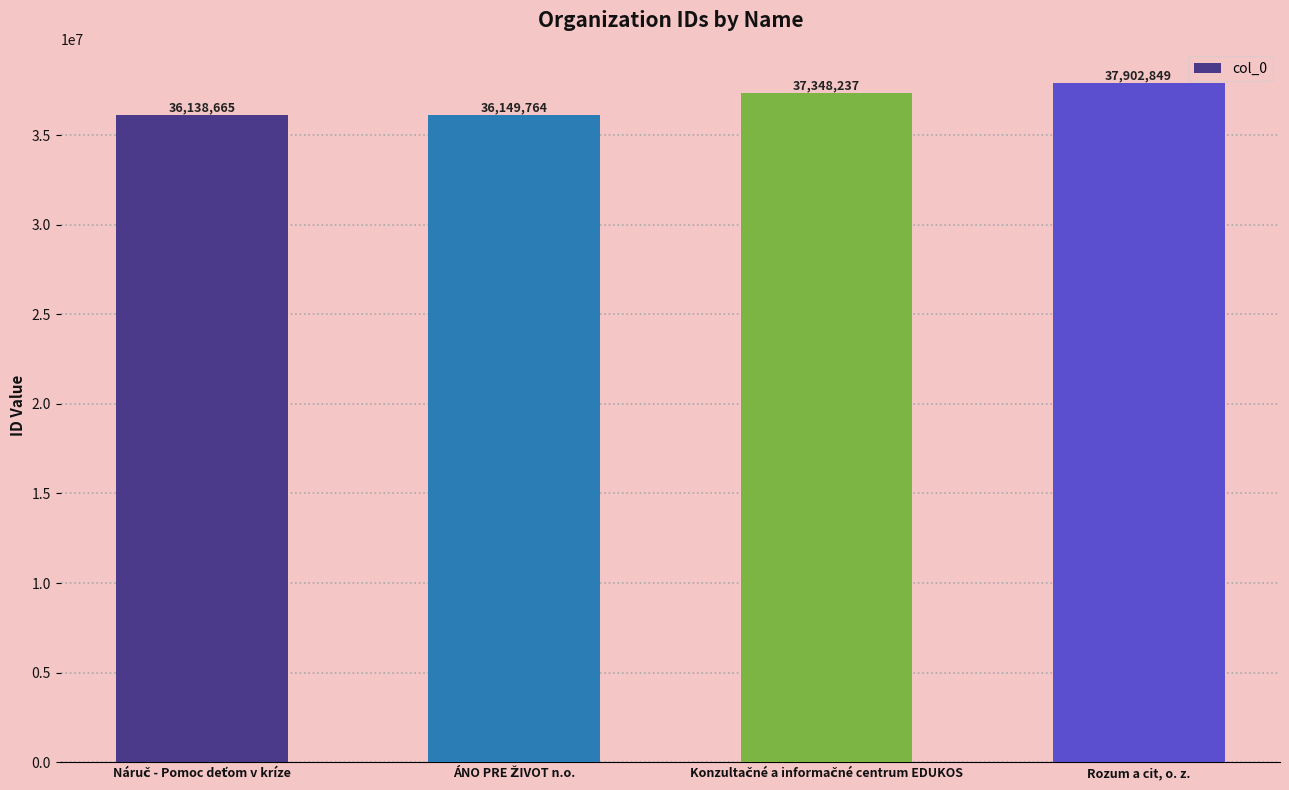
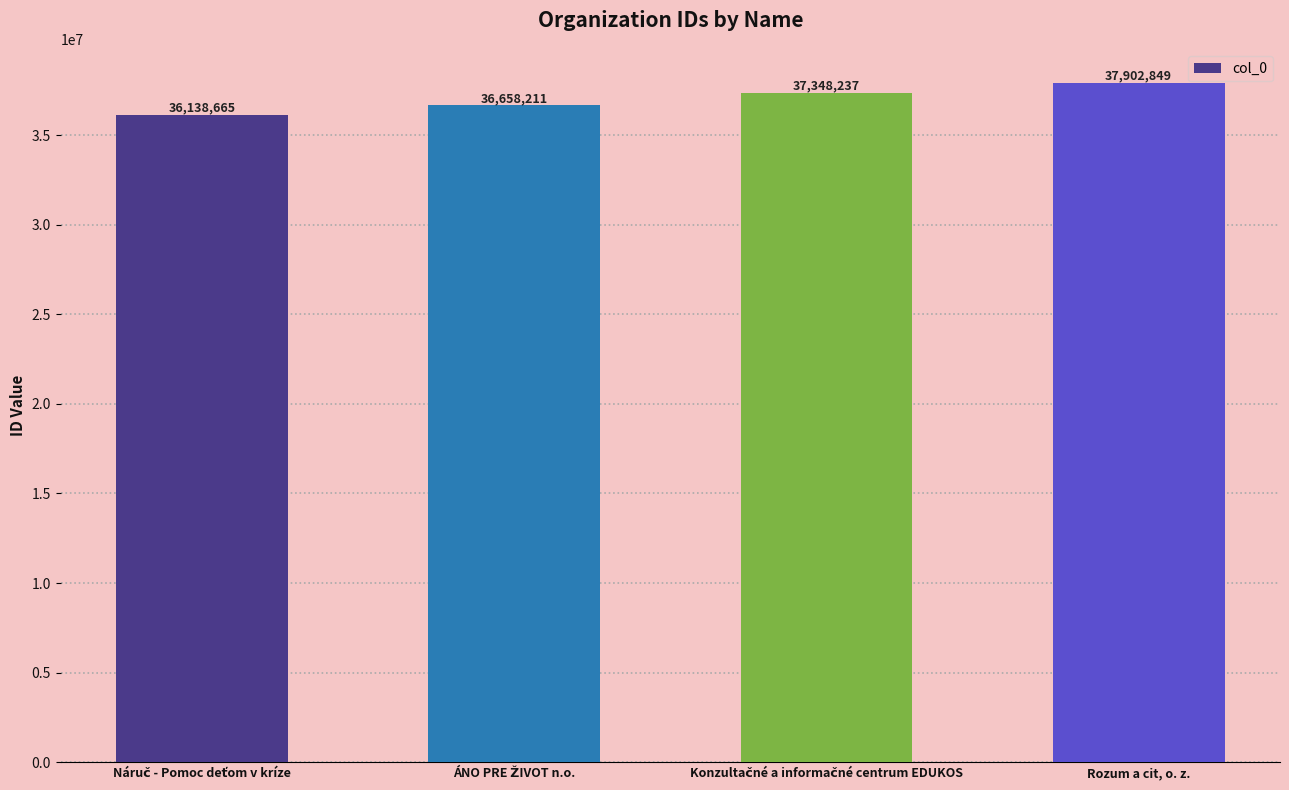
ÁNO PRE ŽIVOT n.o.: 36,149,764 -> 36,658,211
